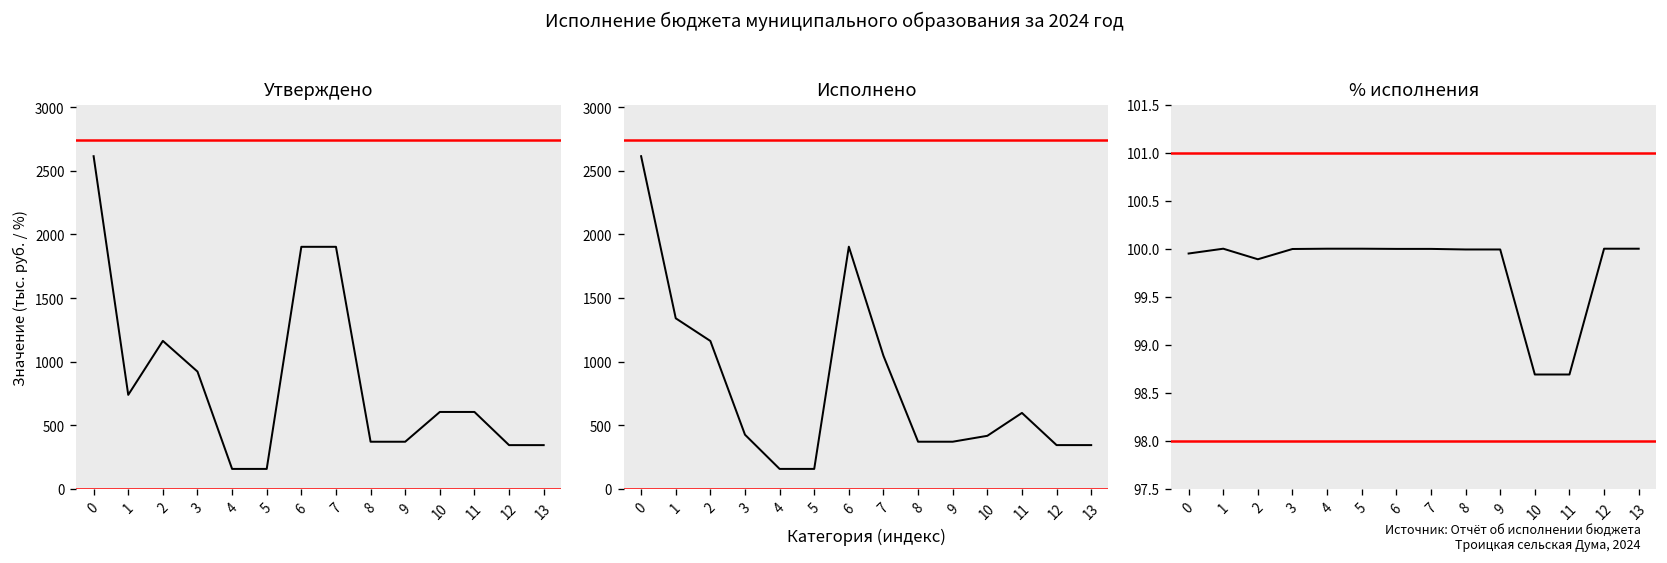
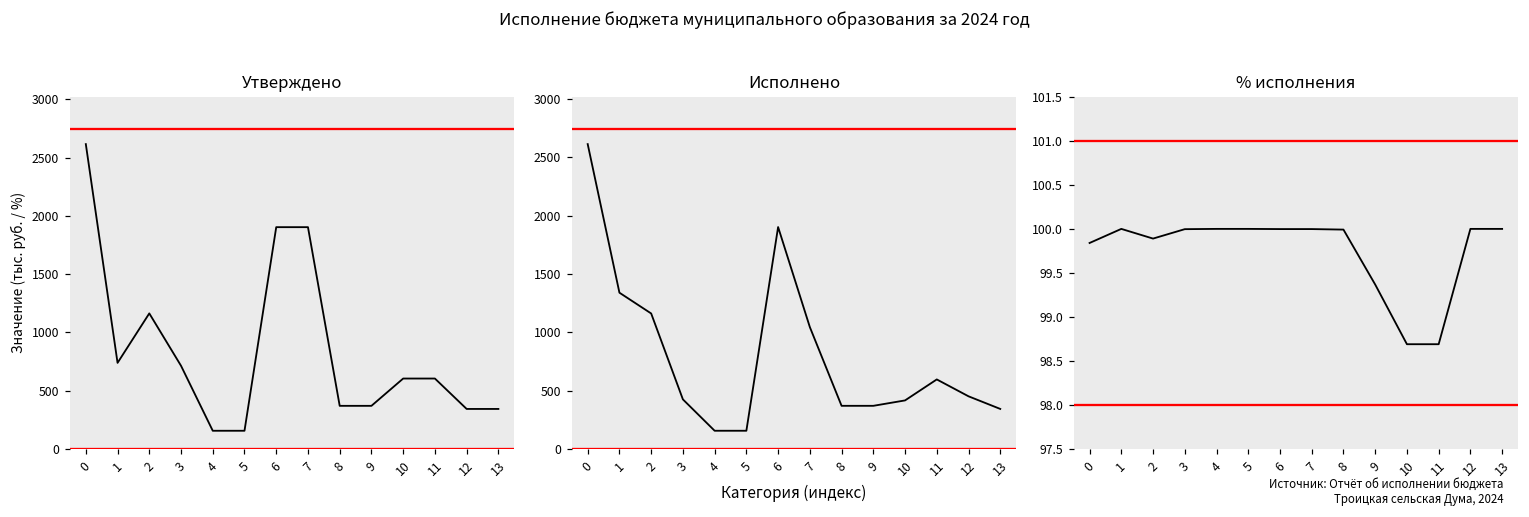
Утверждено, 3: 920 -> 710
Исполнено, 12: 340 -> 450
% исполнения, 0: 100.0 -> 99.8
% исполнения, 9: 100.0 -> 99.4
